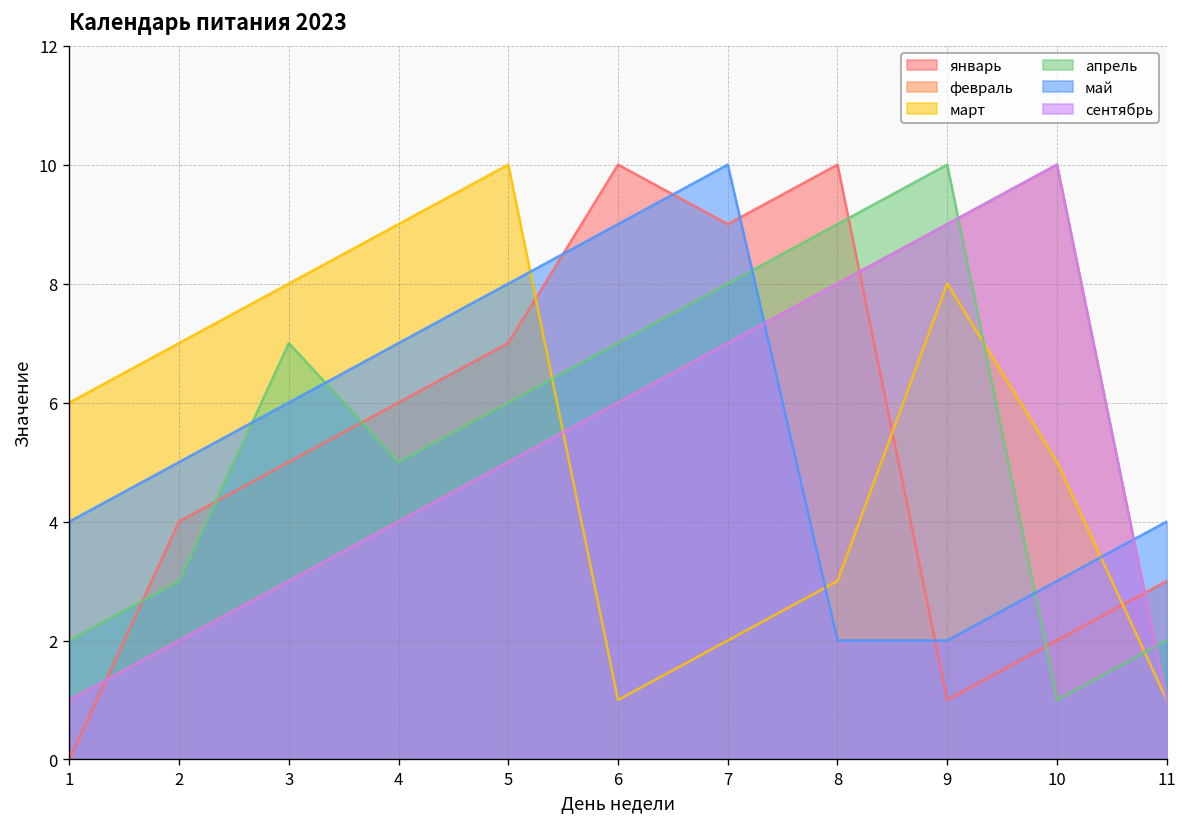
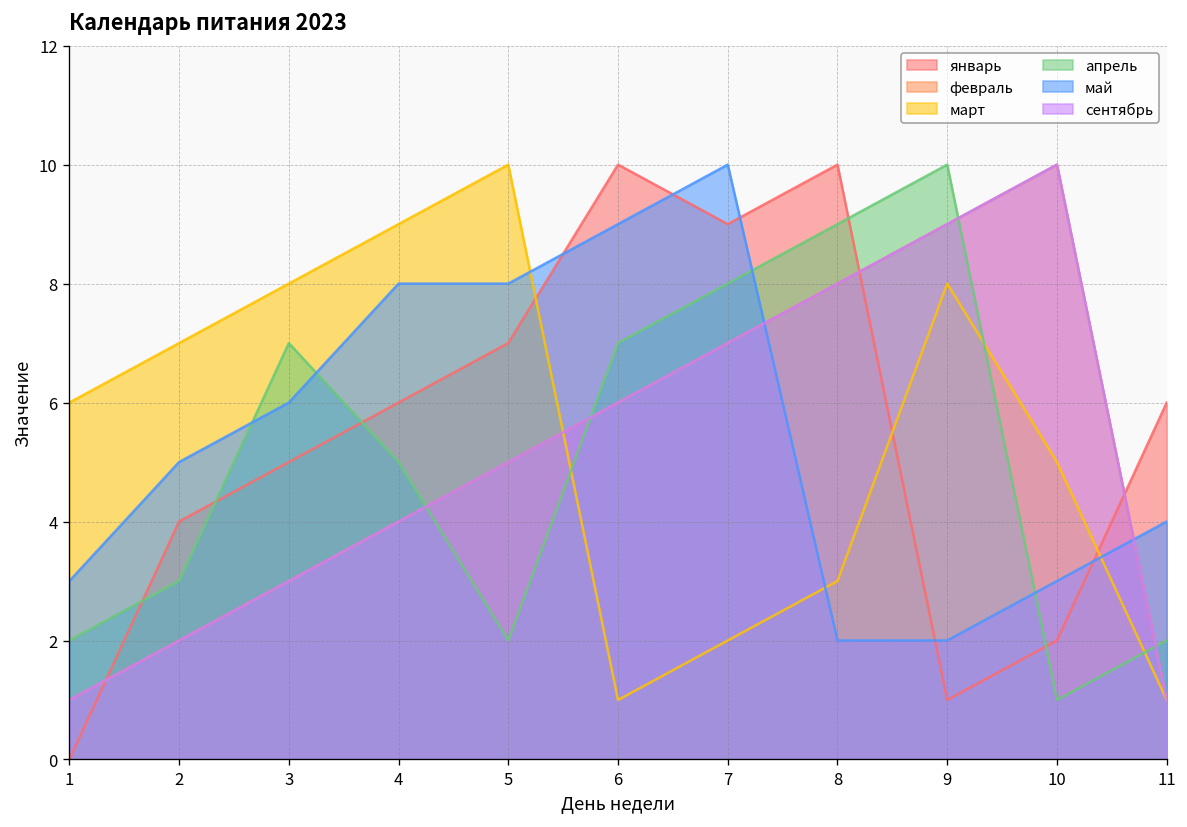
май, 1: 4 -> 3
май, 4: 7 -> 8
апрель, 5: 6 -> 2
январь, 11: 3 -> 6
